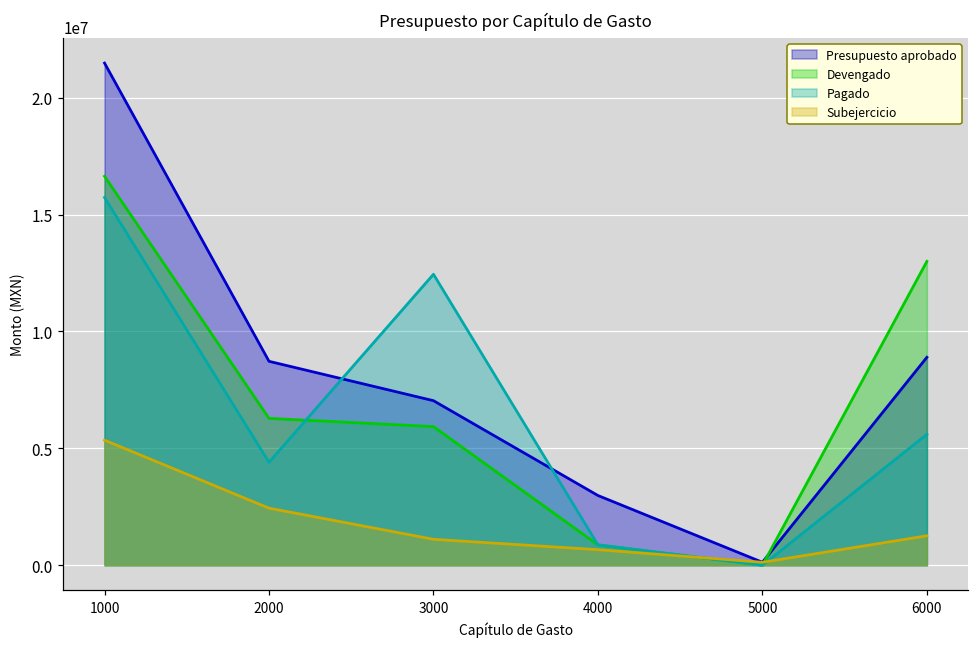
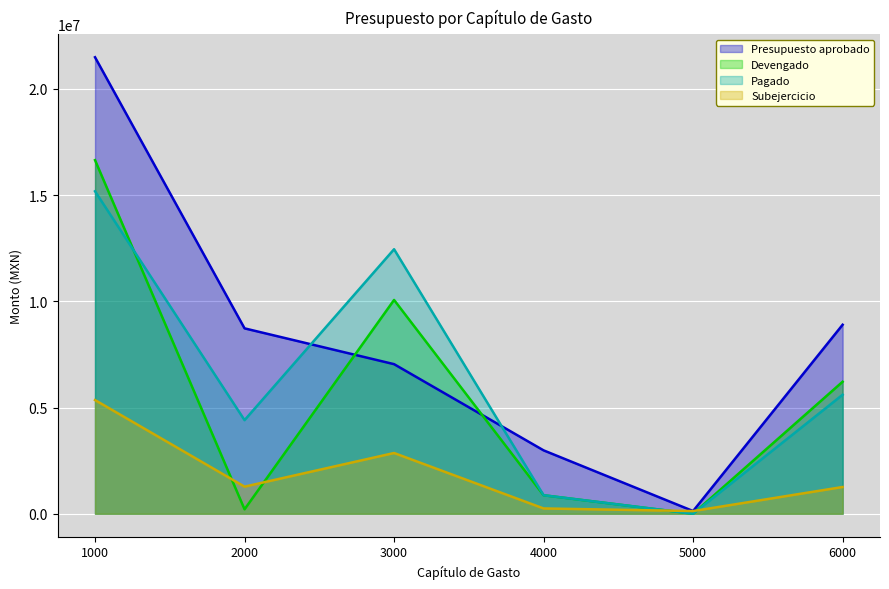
Pagado, 1000: 15700000 -> 15200000
Devengado, 2000: 6300000 -> 200000
Subejercicio, 2000: 2400000 -> 1300000
Devengado, 3000: 5900000 -> 10100000
Subejercicio, 3000: 1100000 -> 2900000
Subejercicio, 4000: 700000 -> 200000
Devengado, 6000: 13000000 -> 6200000
